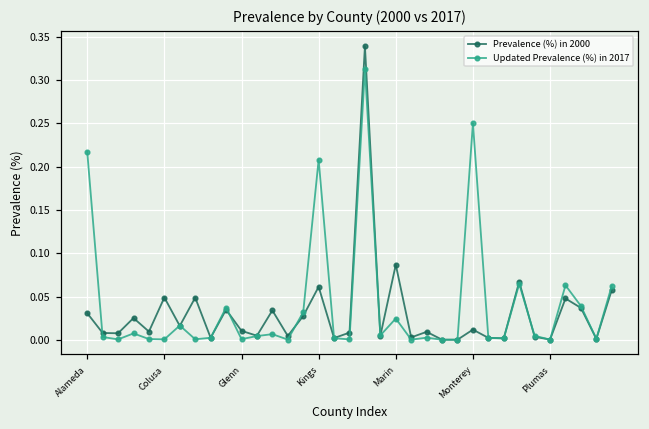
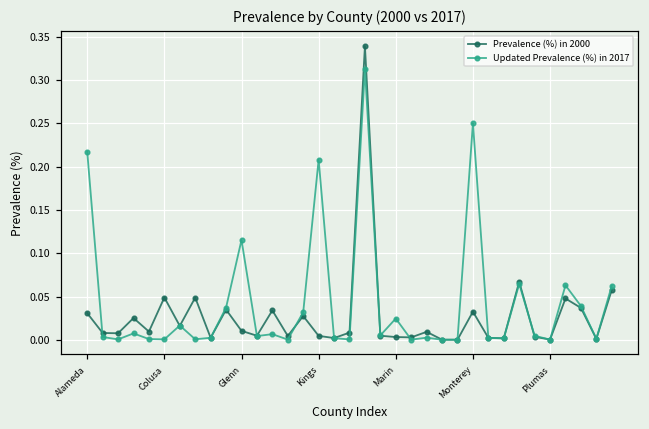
Updated Prevalence (%) in 2017, Glenn: 0.00 -> 0.12
Prevalence (%) in 2000, Kings: 0.06 -> 0.00
Prevalence (%) in 2000, Marin: 0.09 -> 0.00
Prevalence (%) in 2000, Monterey: 0.01 -> 0.03
